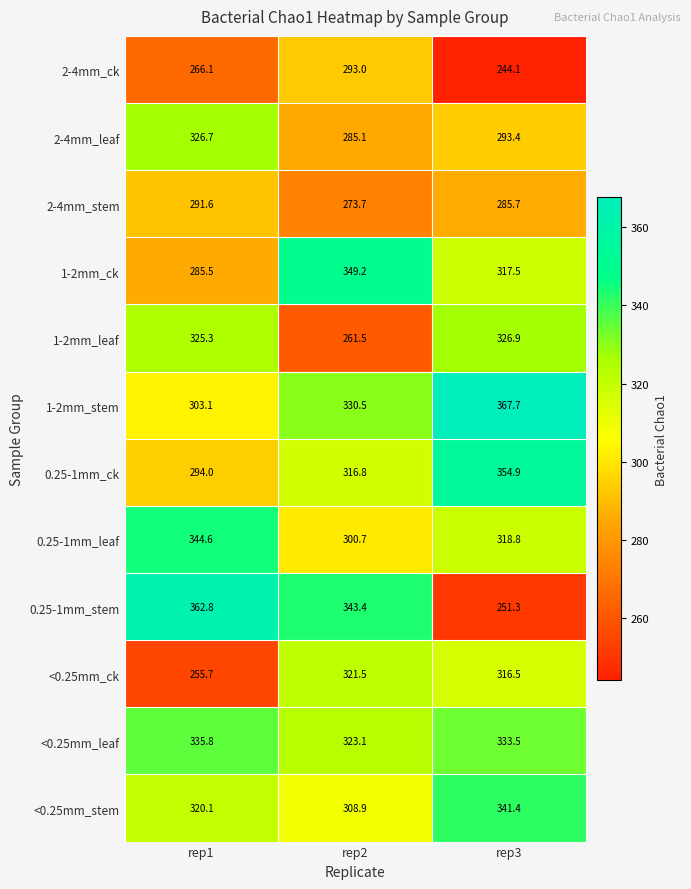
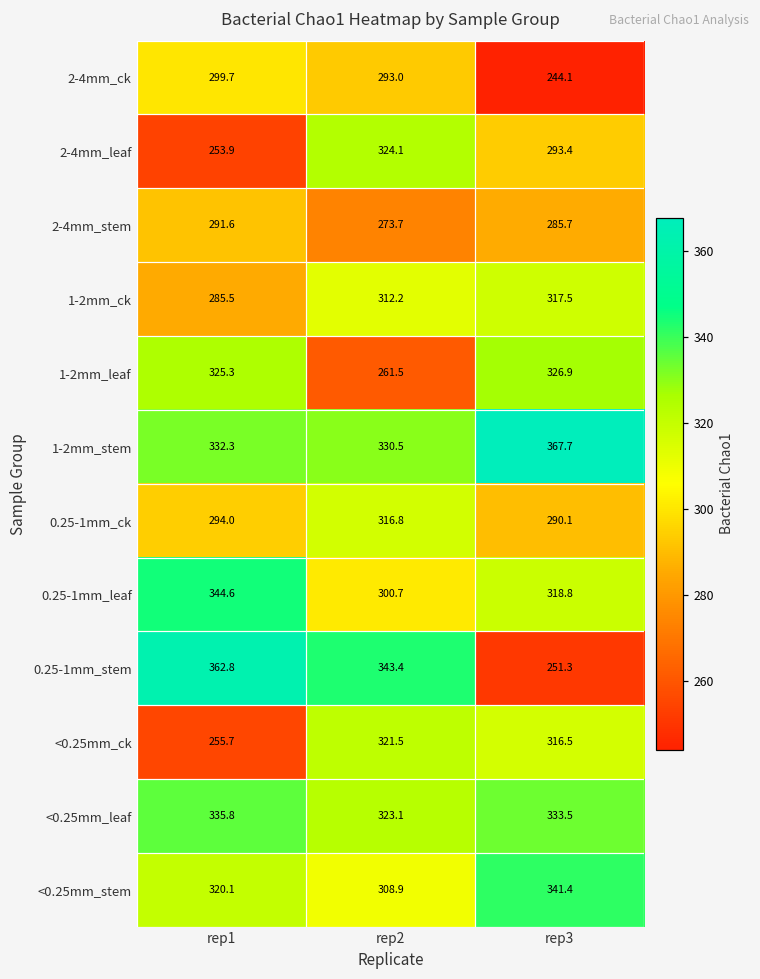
2-4mm_ck, rep1: 266.1 -> 299.7
2-4mm_leaf, rep1: 326.7 -> 253.9
2-4mm_leaf, rep2: 285.1 -> 324.1
1-2mm_ck, rep2: 349.2 -> 312.2
1-2mm_stem, rep1: 303.1 -> 332.3
0.25-1mm_ck, rep3: 354.9 -> 290.1
